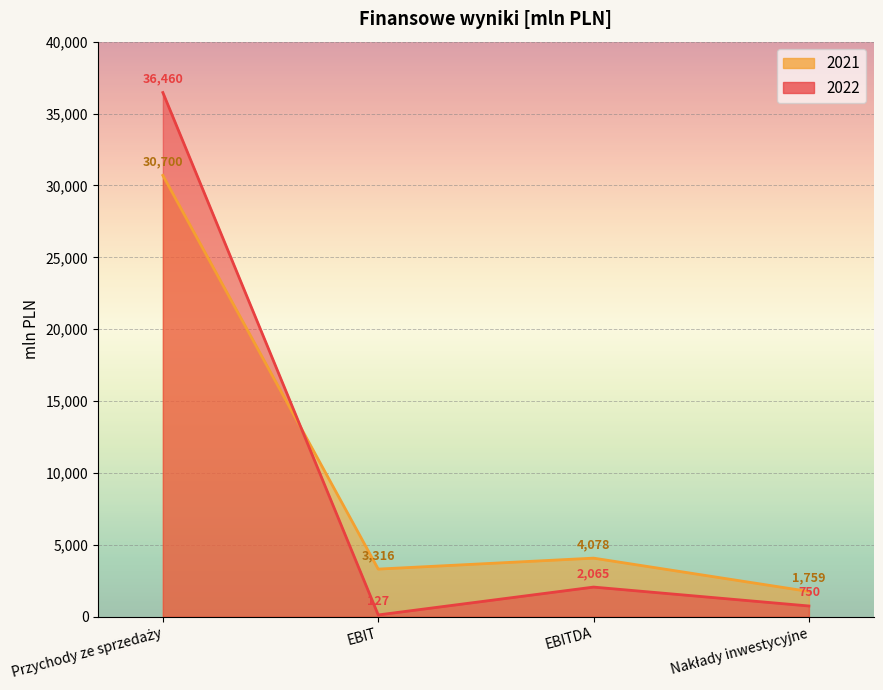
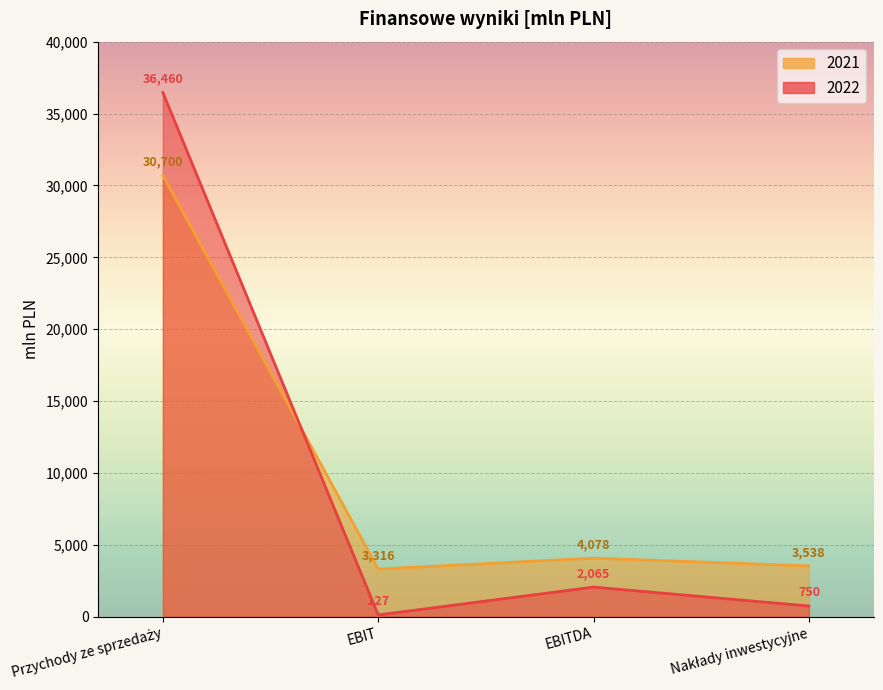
2021, Nakłady inwestycyjne: 1,759 -> 3,538
